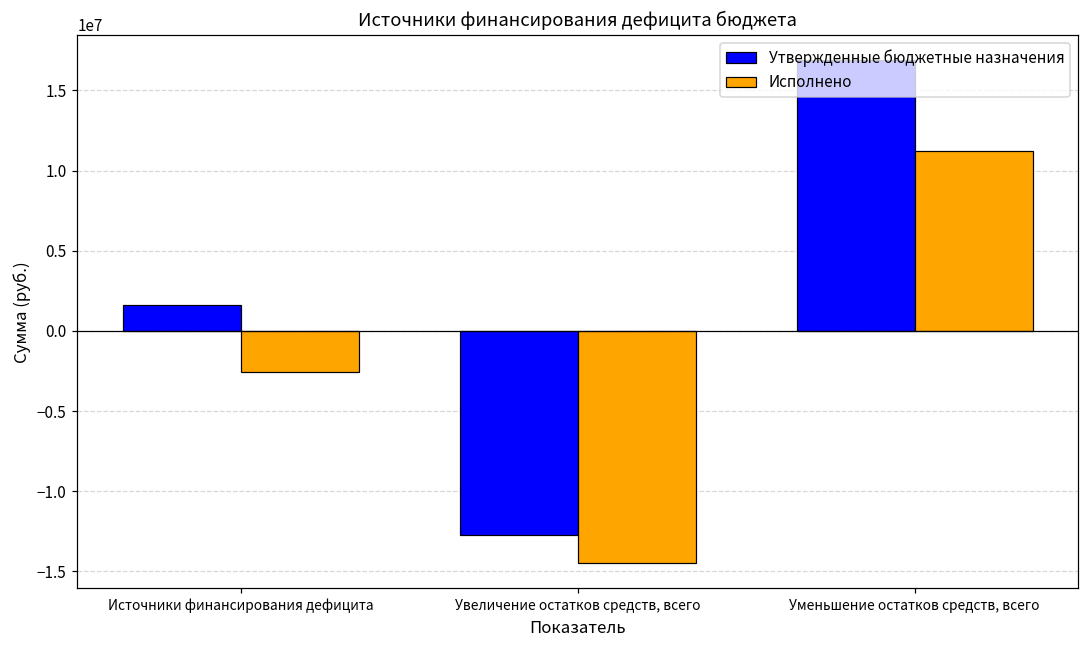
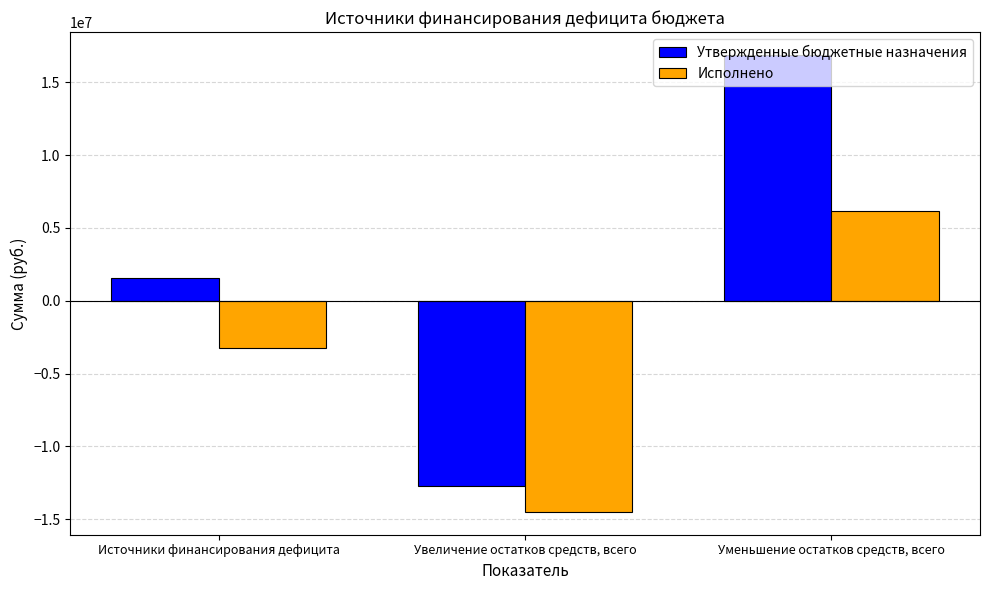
Исполнено, Источники финансирования дефицита: -2500000 -> -3300000
Исполнено, Уменьшение остатков средств, всего: 11200000 -> 6200000
